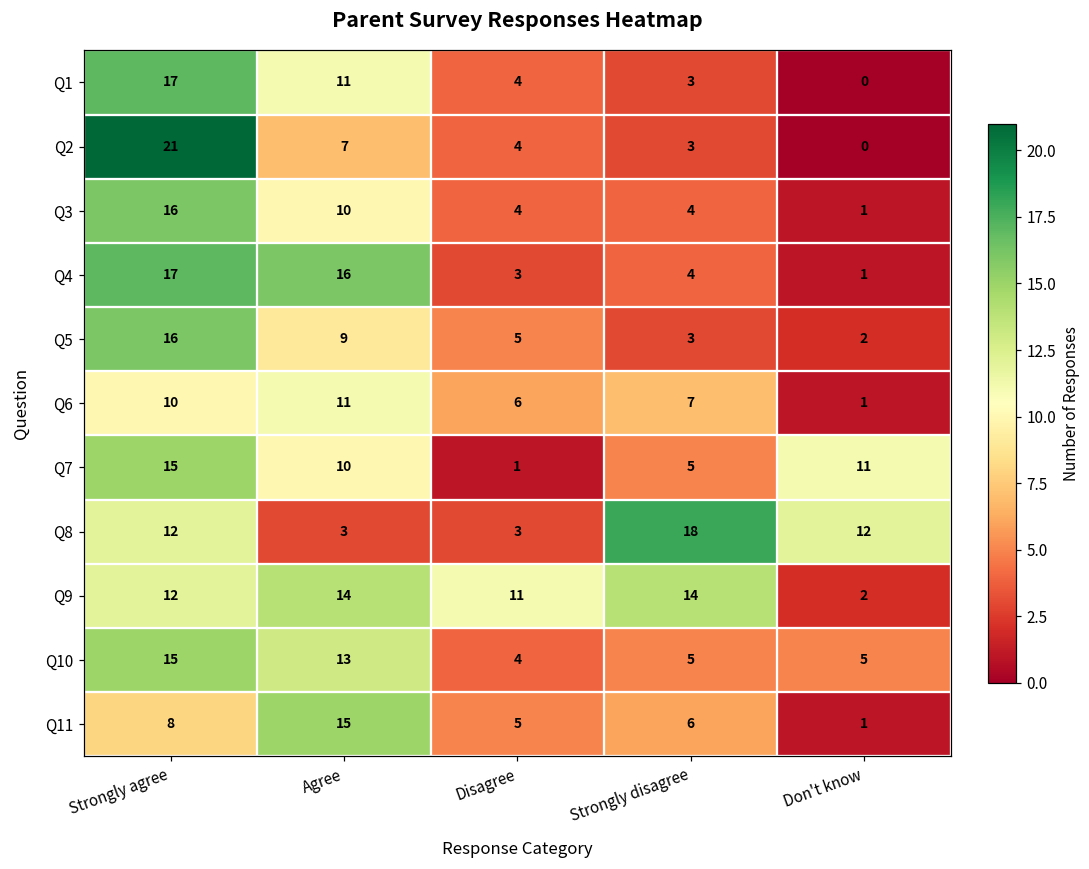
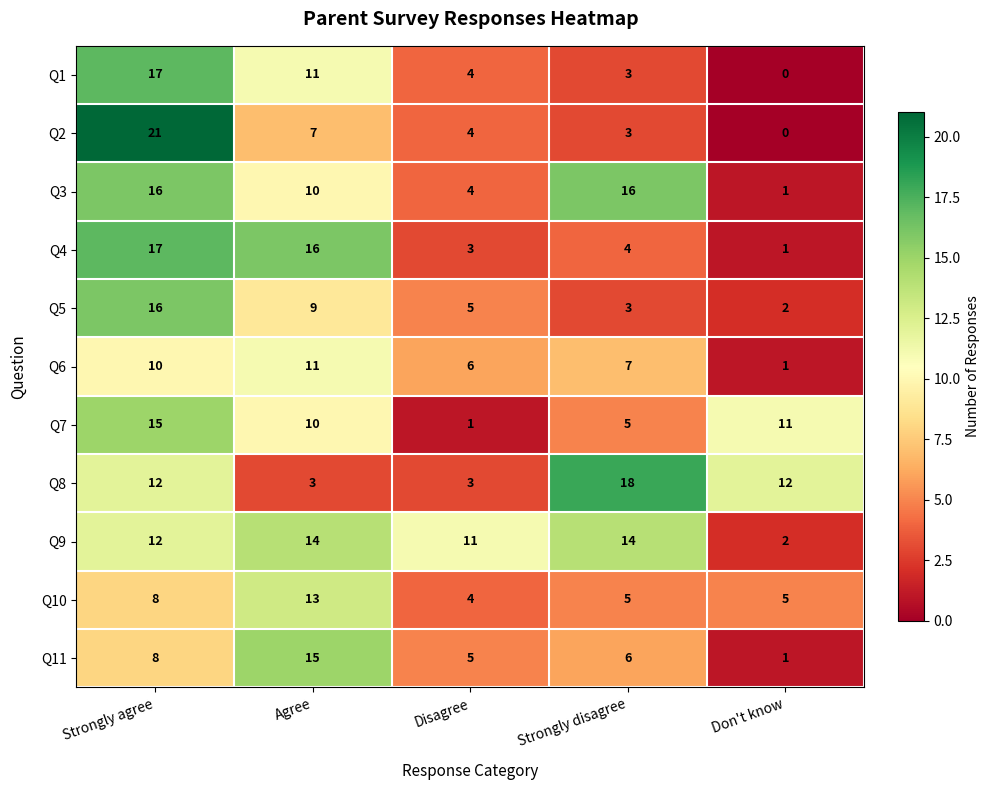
Q3, Strongly disagree: 4 -> 16
Q10, Strongly agree: 15 -> 8
